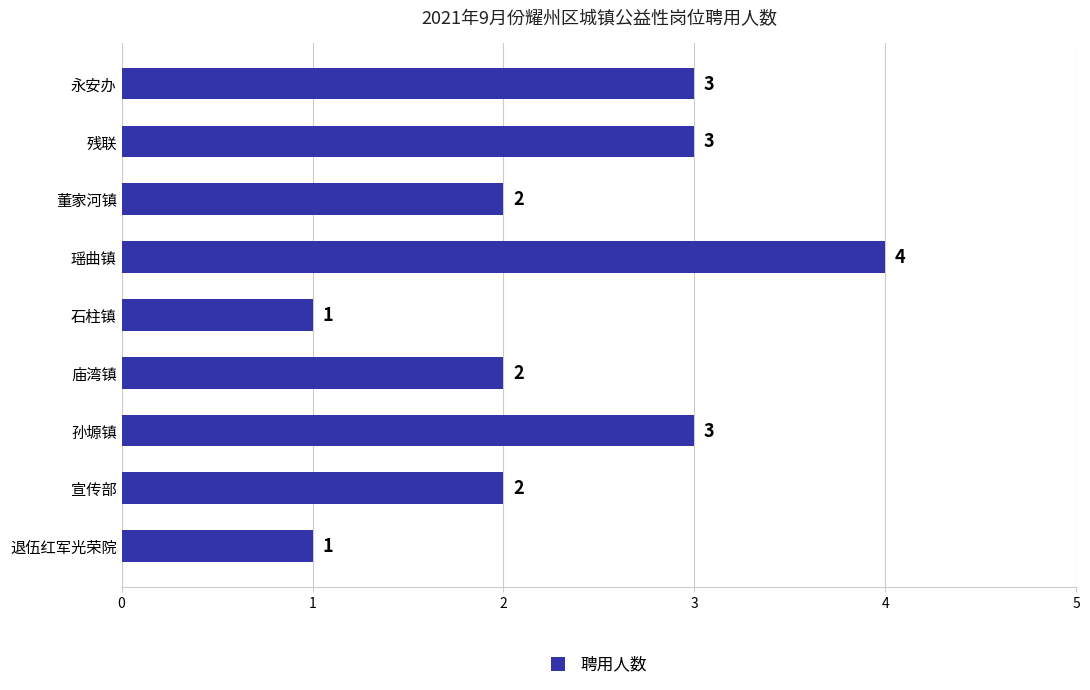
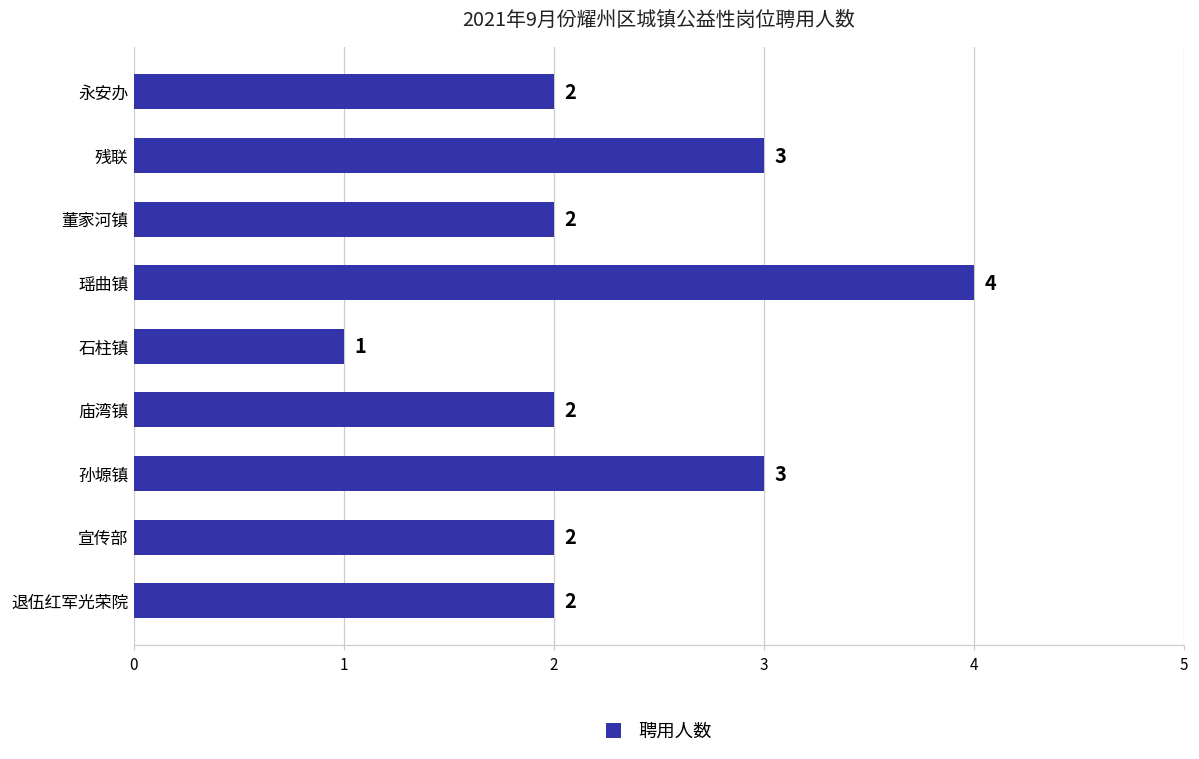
永安办: 3 -> 2
退伍红军光荣院: 1 -> 2
